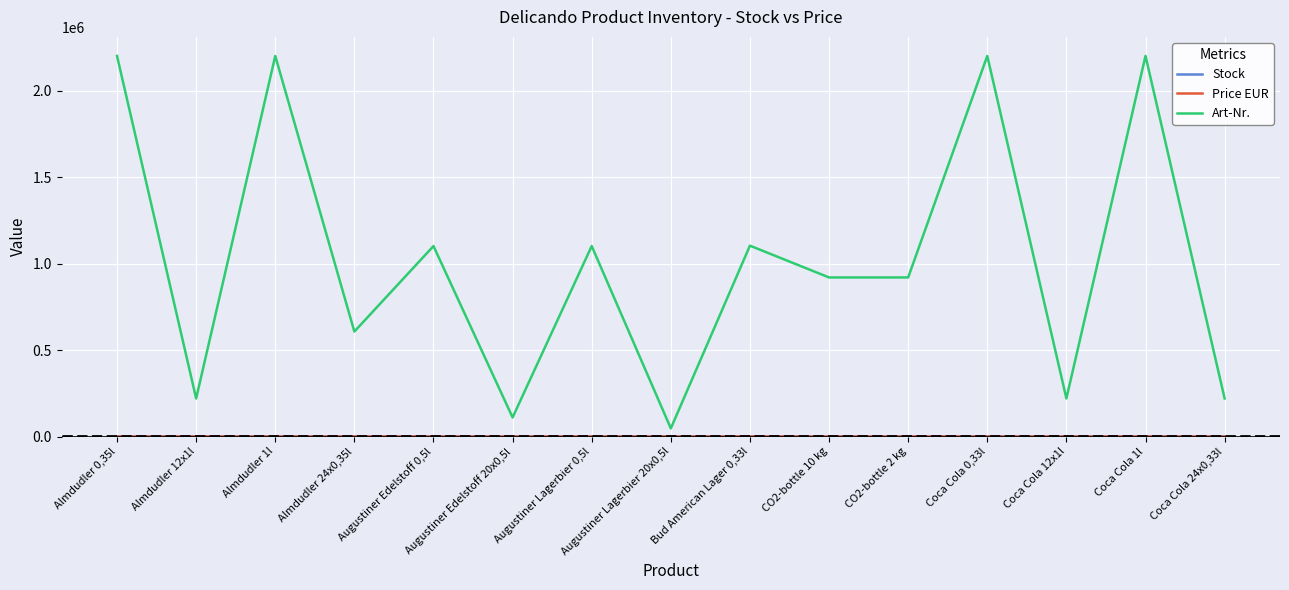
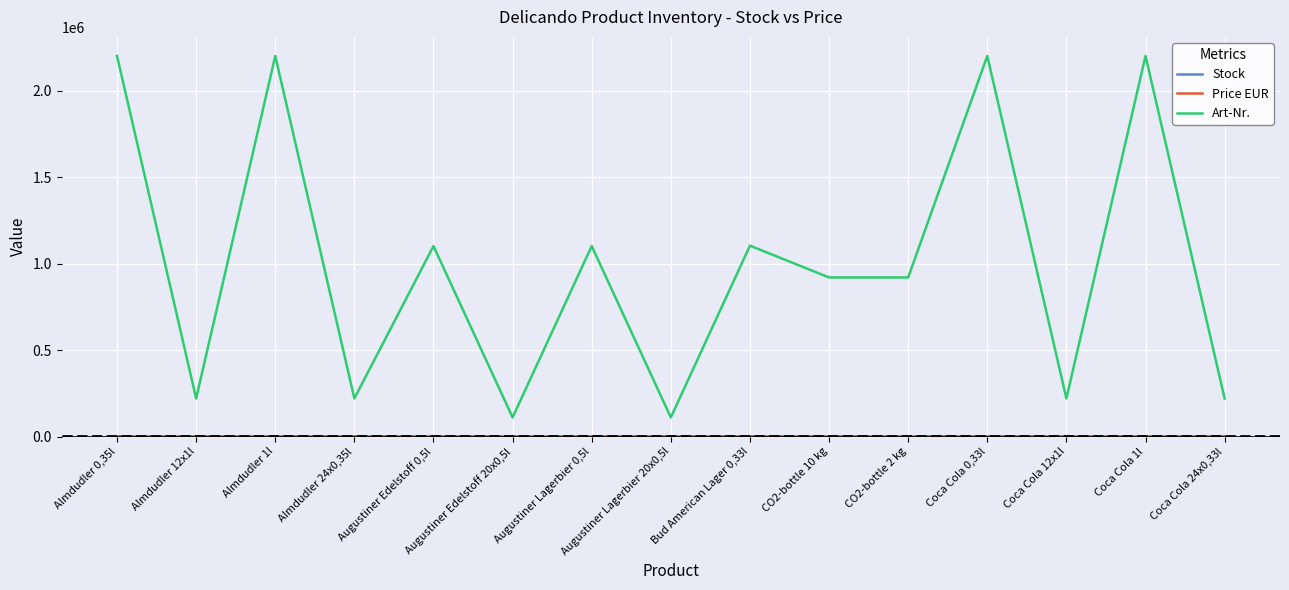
Art-Nr., Almdudler 24x0,35l: 610000 -> 220000
Art-Nr., Augustiner Lagerbier 20x0,5l: 50000 -> 110000
